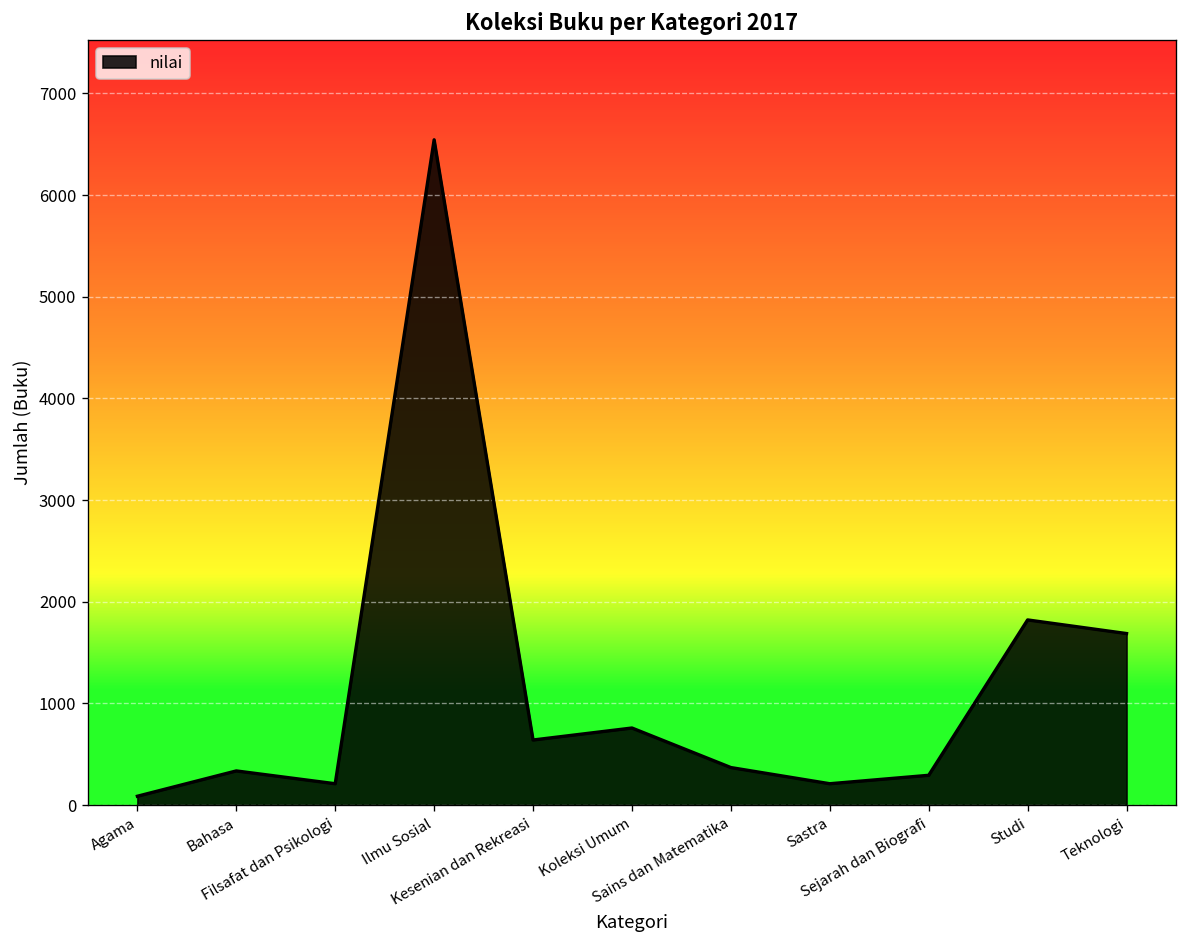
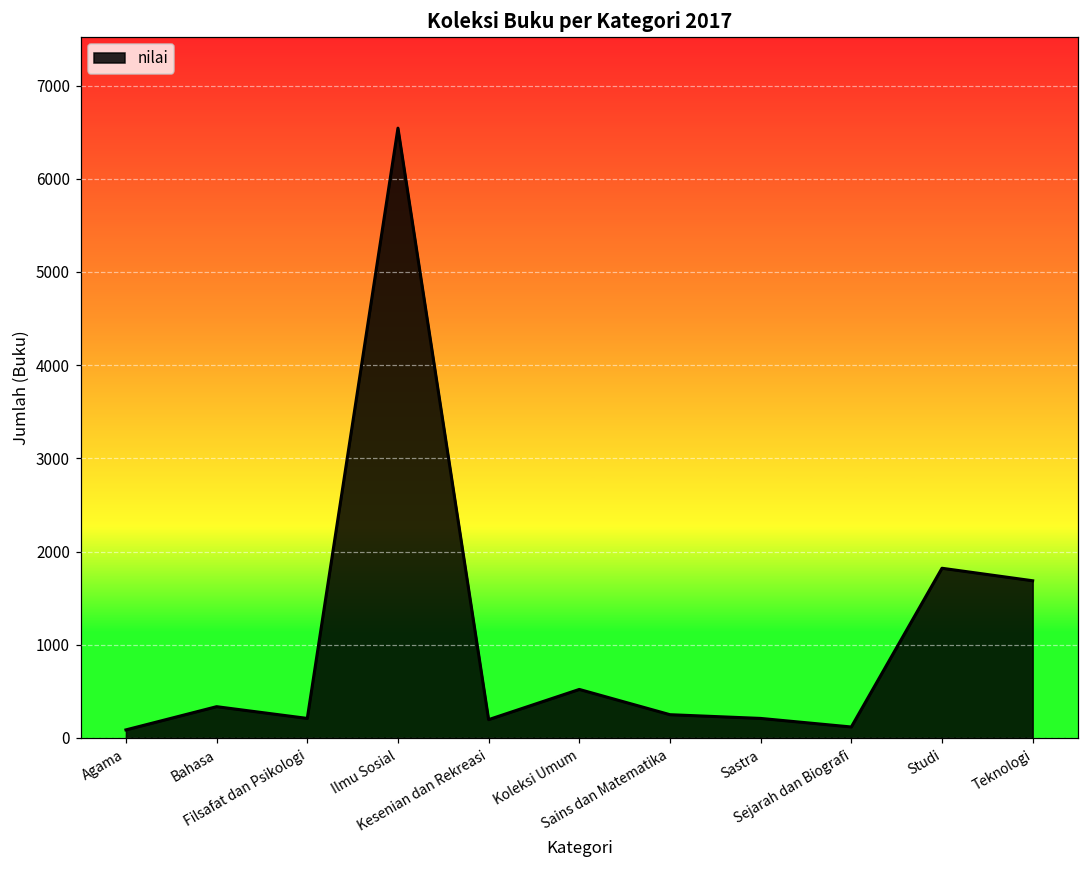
Kesenian dan Rekreasi: 600 -> 200
Koleksi Umum: 800 -> 500
Sains dan Matematika: 400 -> 300
Sejarah dan Biografi: 300 -> 100
